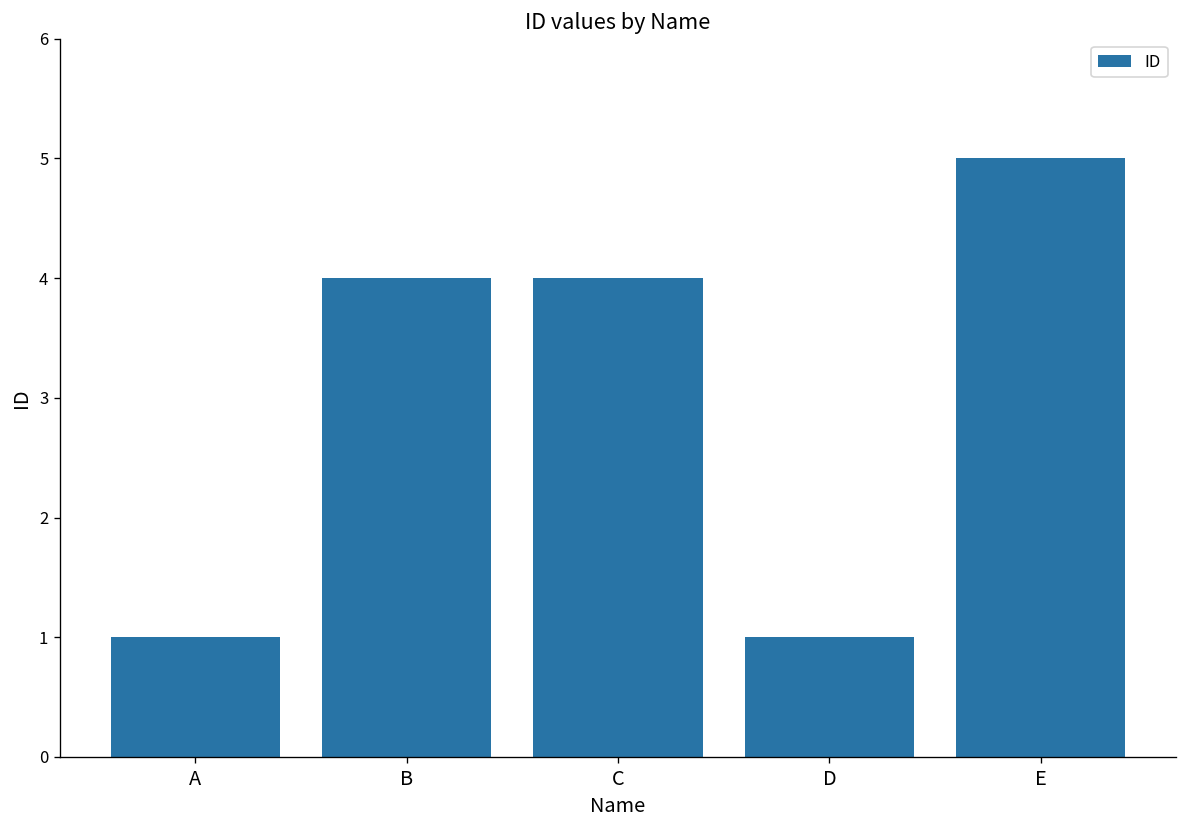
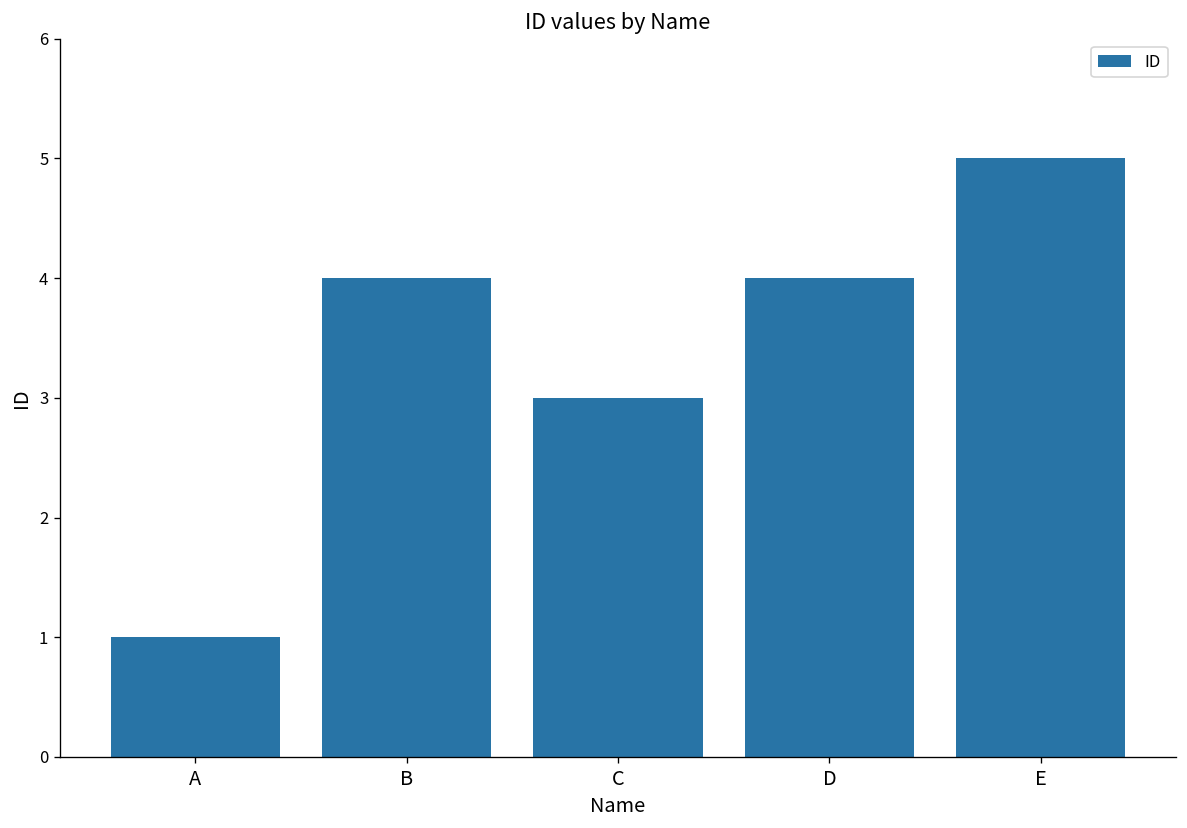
C: 4 -> 3
D: 1 -> 4
